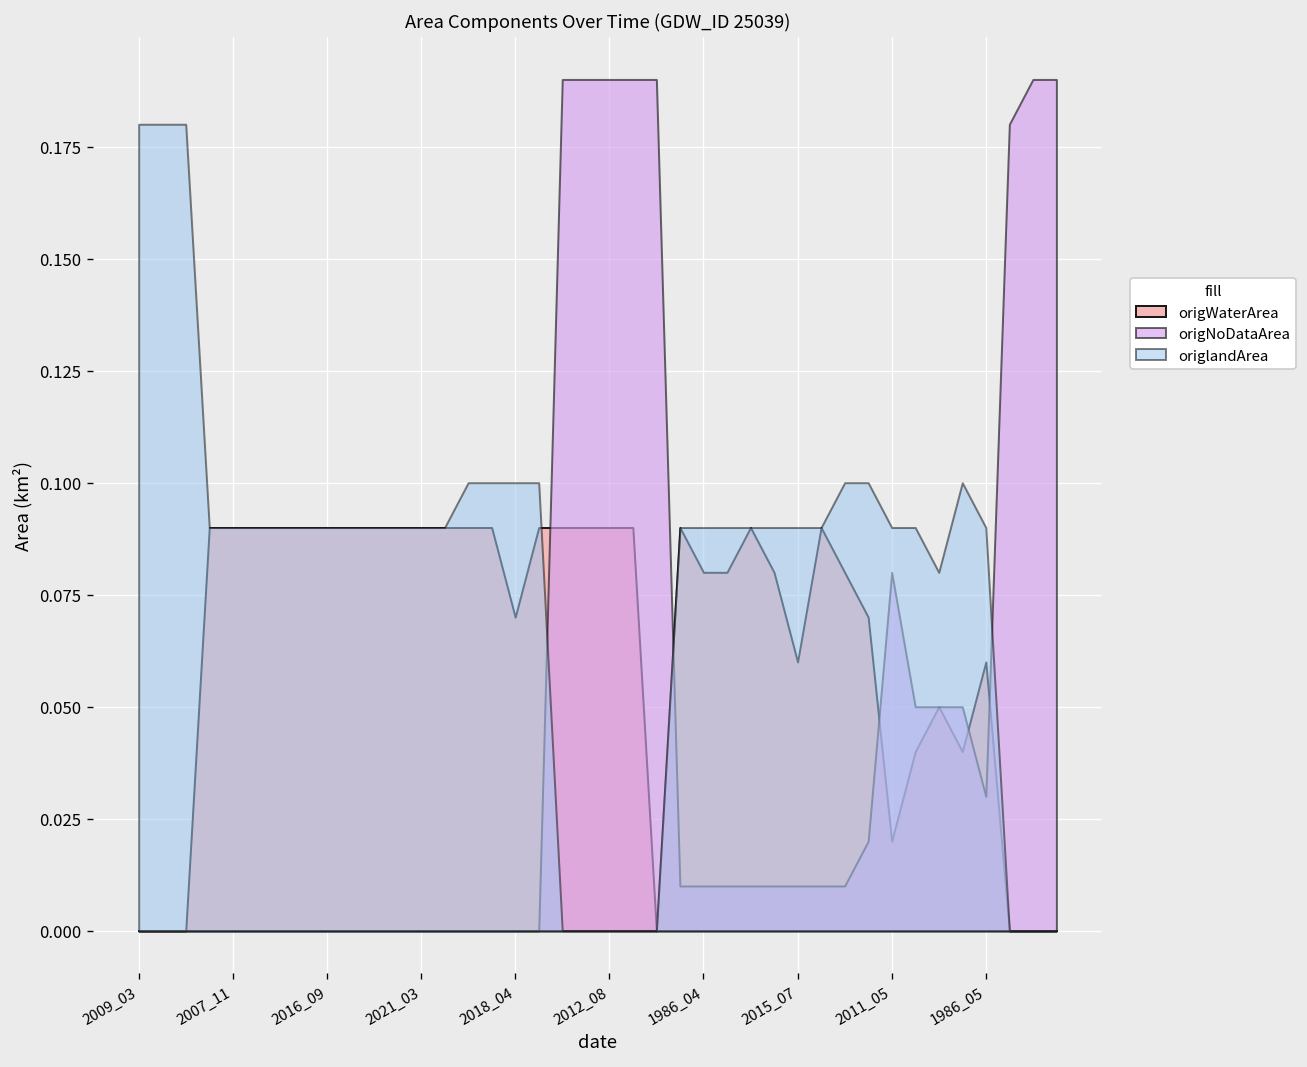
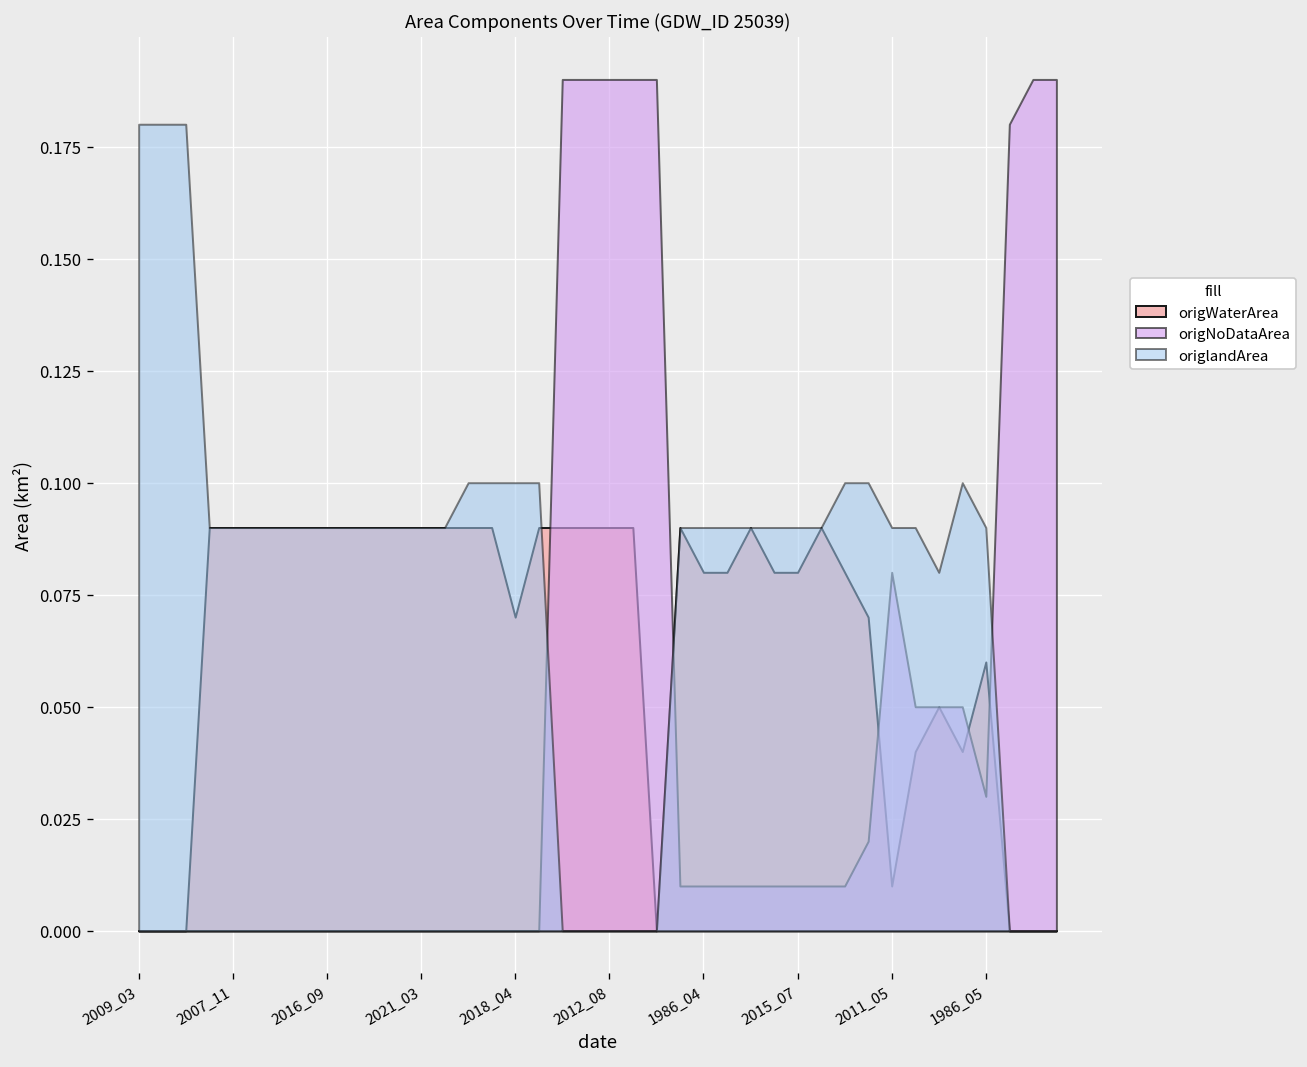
origWaterArea, 2015_07: 0.06 -> 0.08
origWaterArea, 2011_05: 0.02 -> 0.01
